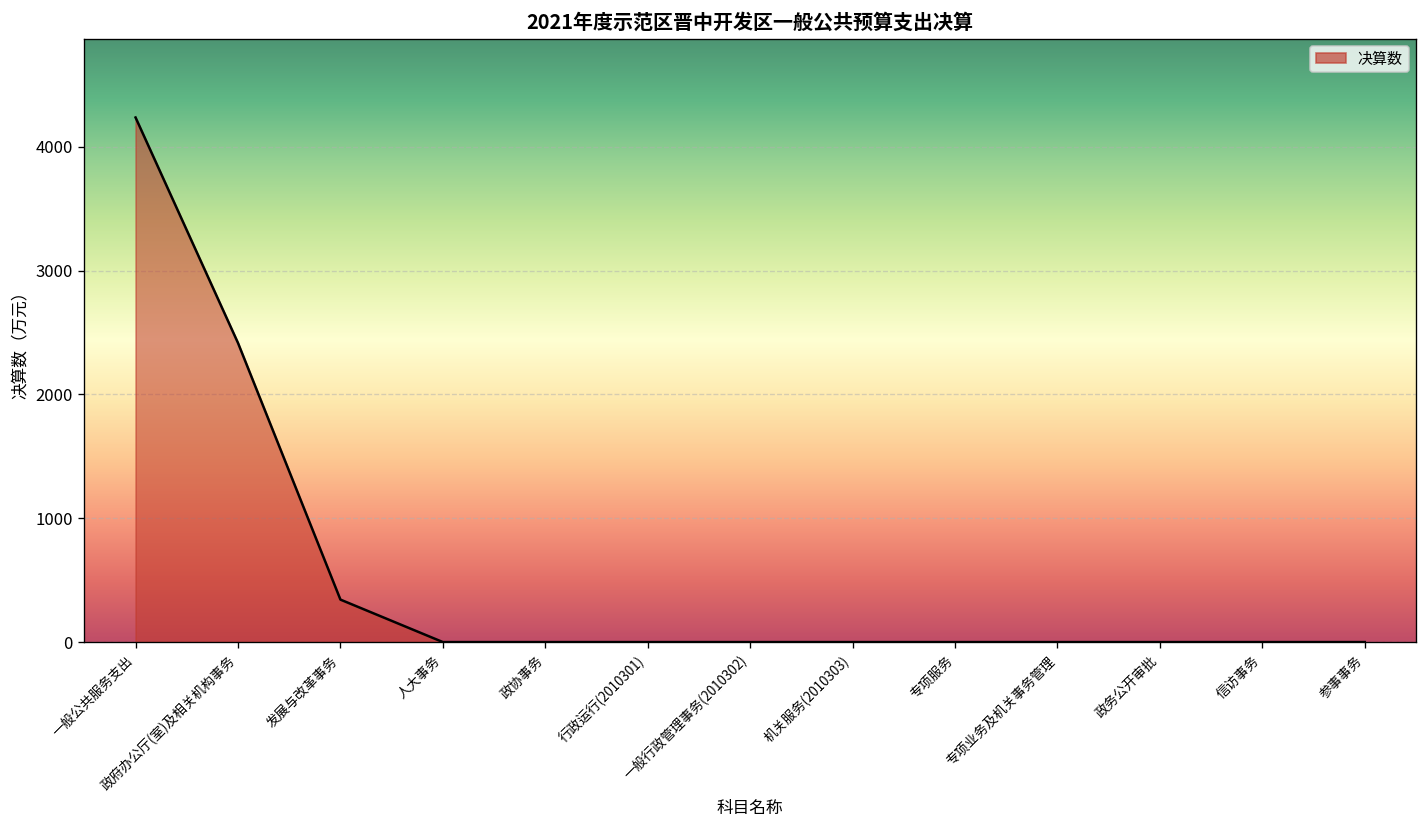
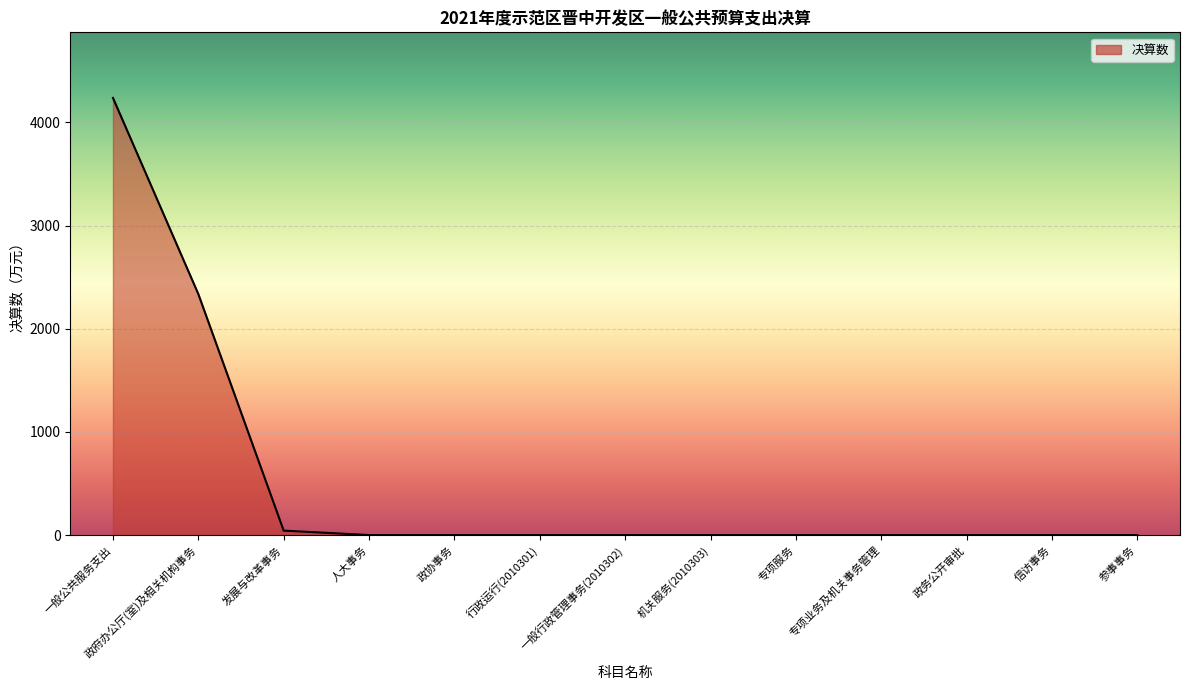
政府办公厅(室)及相关机构事务: 2420 -> 2340
发展与改革事务: 340 -> 40
